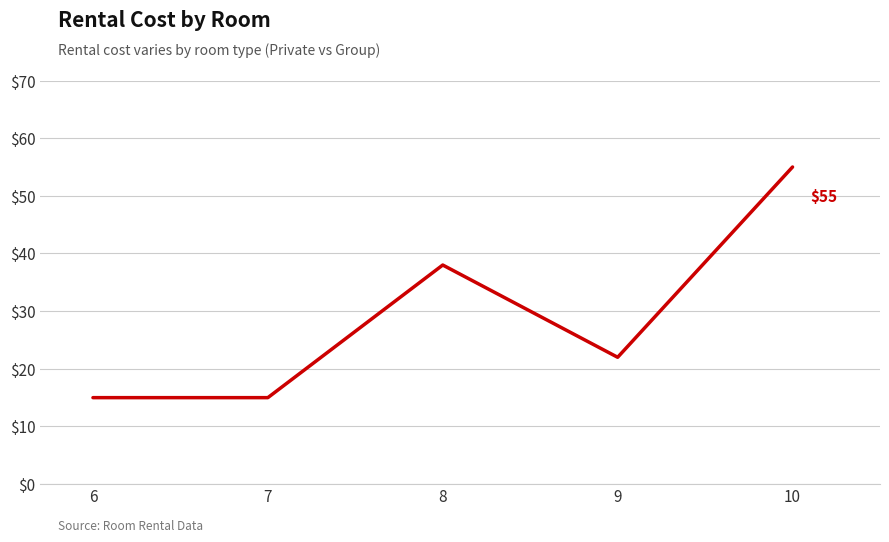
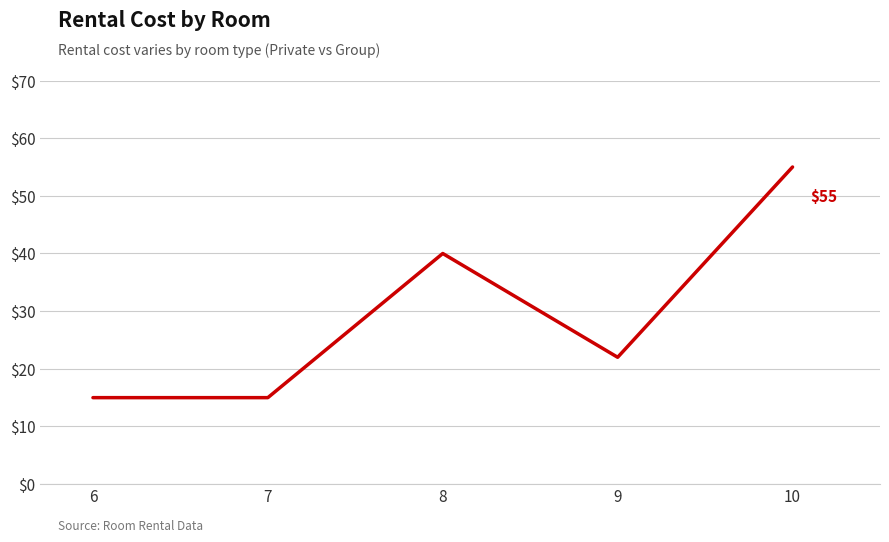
8: $38 -> $40
